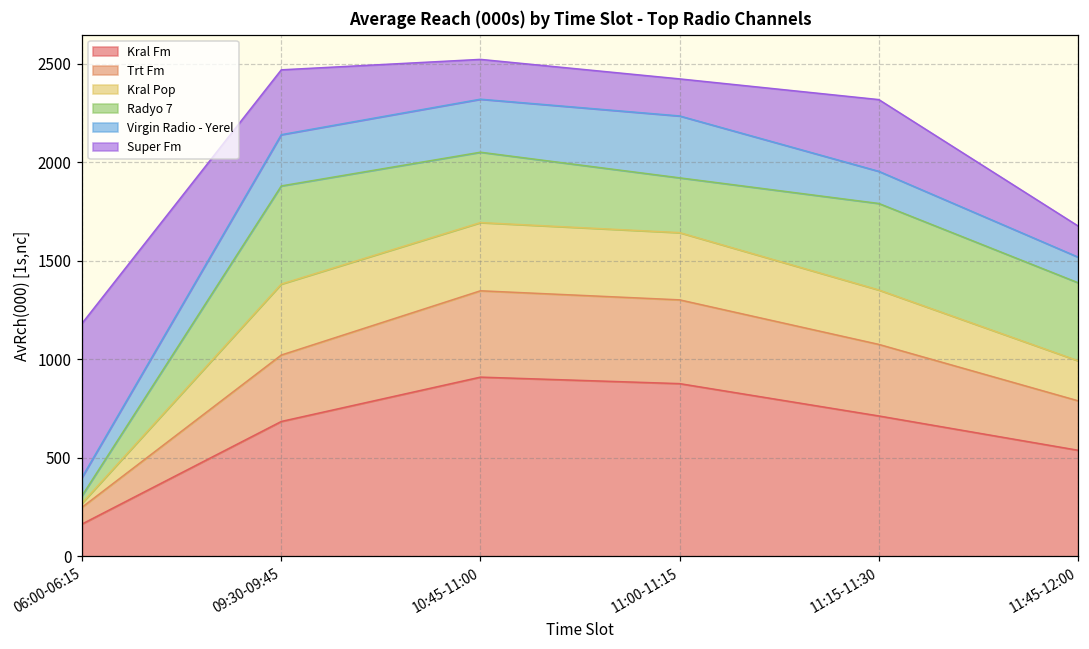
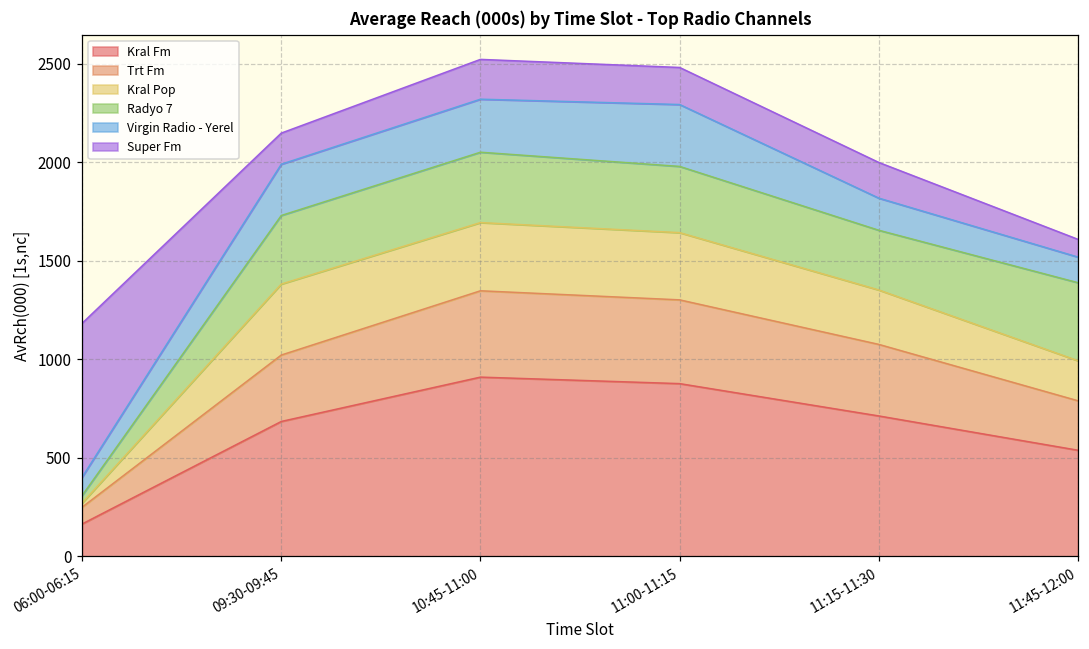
Radyo 7, 09:30-09:45: 500 -> 350
Super Fm, 09:30-09:45: 330 -> 160
Radyo 7, 11:00-11:15: 280 -> 340
Radyo 7, 11:15-11:30: 440 -> 300
Super Fm, 11:15-11:30: 360 -> 180
Super Fm, 11:45-12:00: 160 -> 90
